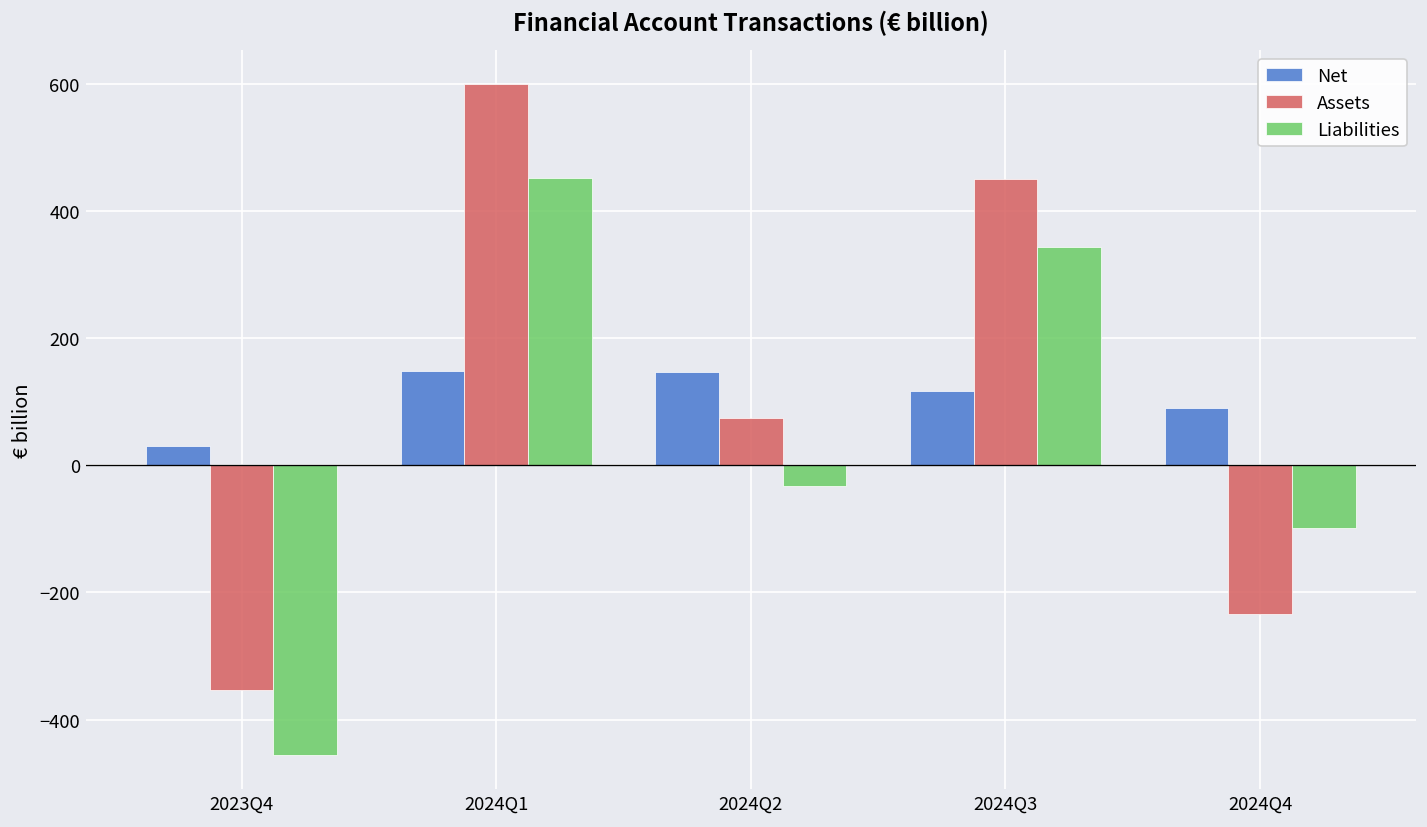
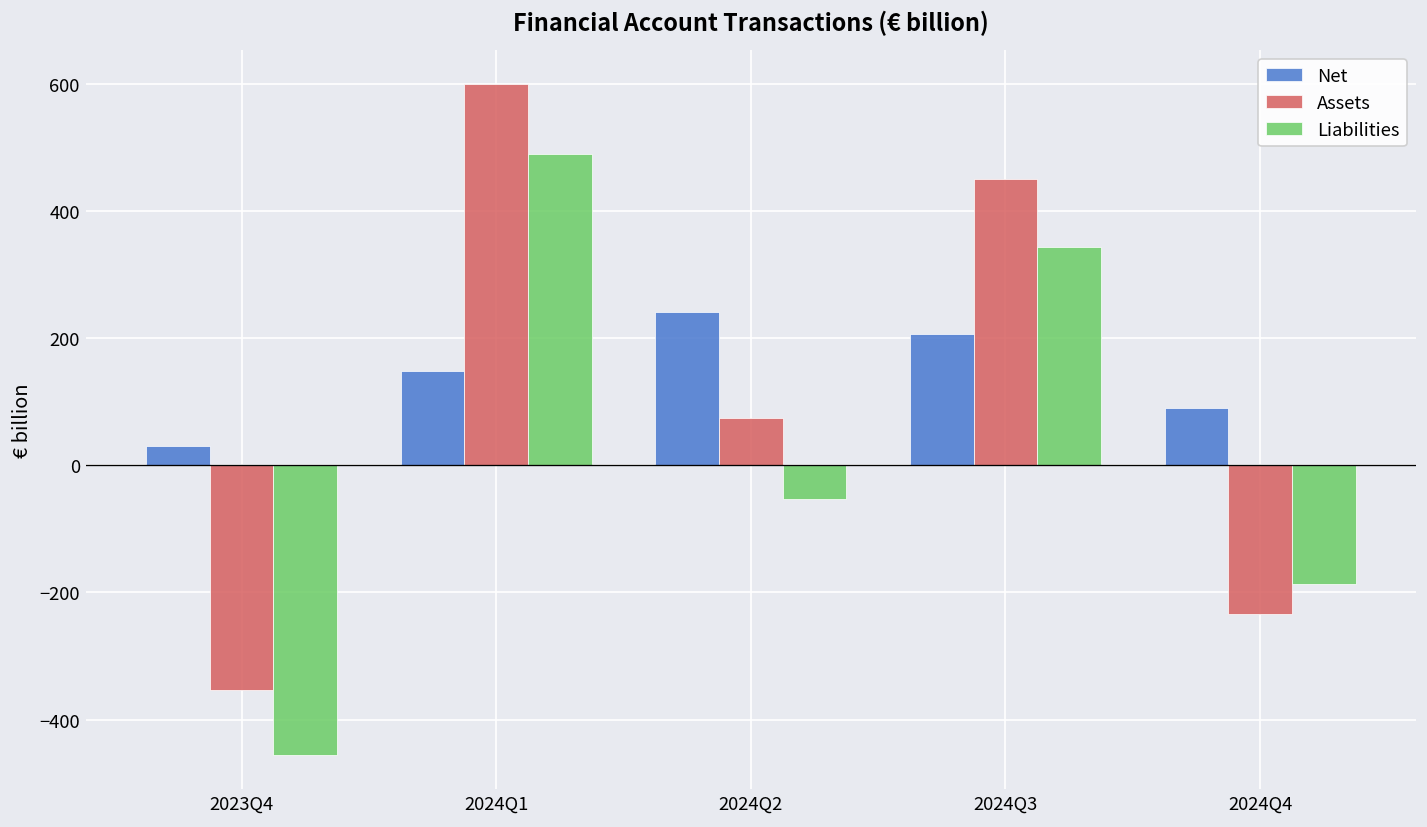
Liabilities, 2024Q1: 450 -> 490
Net, 2024Q2: 150 -> 240
Liabilities, 2024Q2: -30 -> -50
Net, 2024Q3: 120 -> 210
Liabilities, 2024Q4: -100 -> -190
